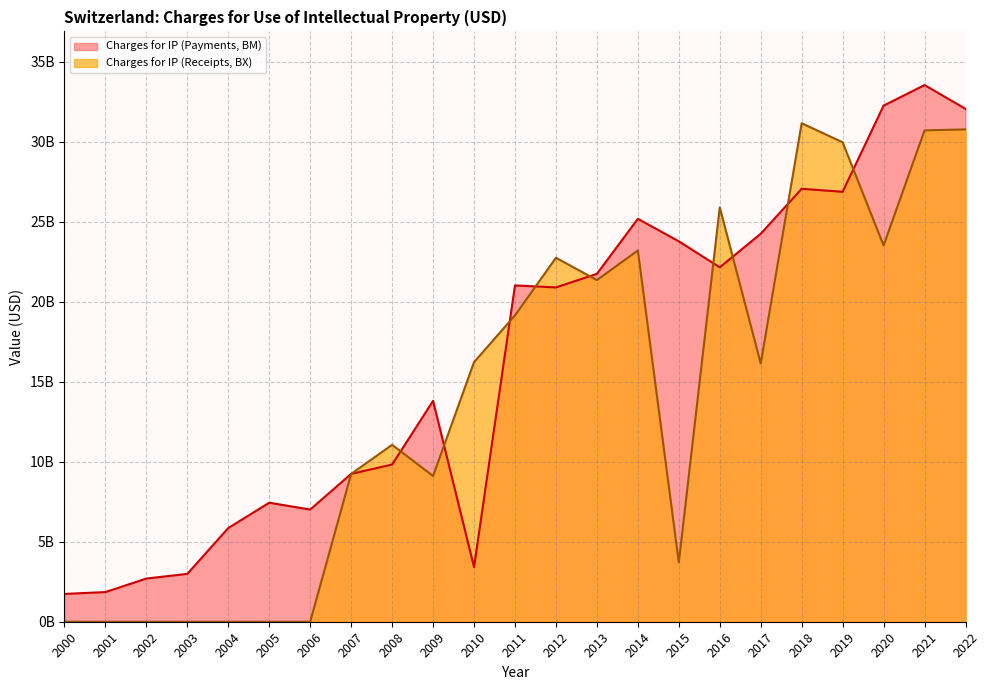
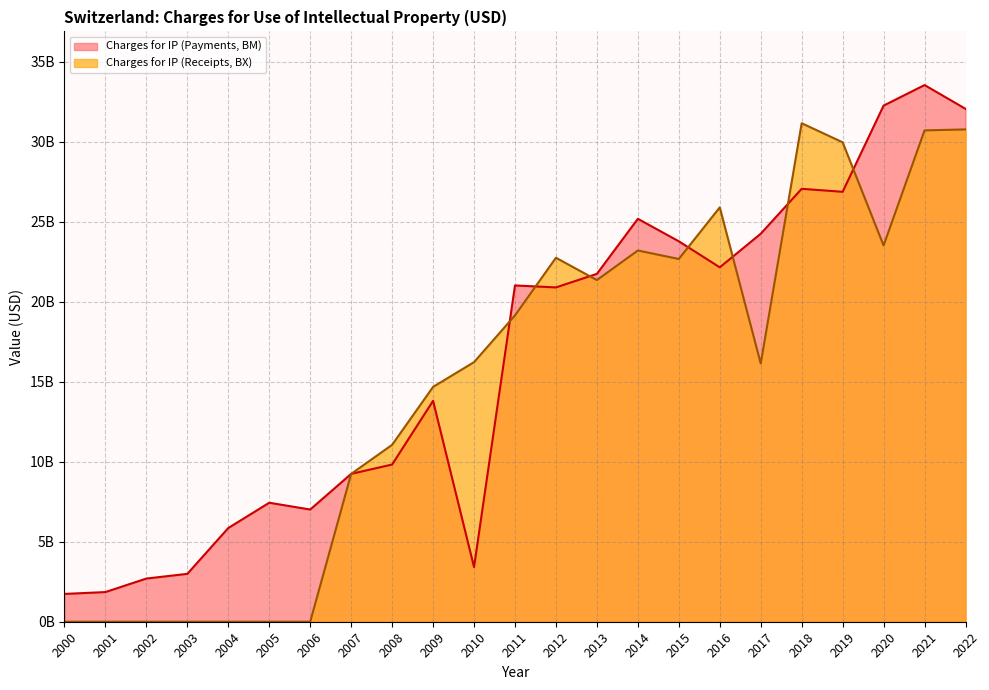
Charges for IP (Receipts, BX), 2009: 9100000000 -> 14700000000
Charges for IP (Receipts, BX), 2015: 3700000000 -> 22700000000
